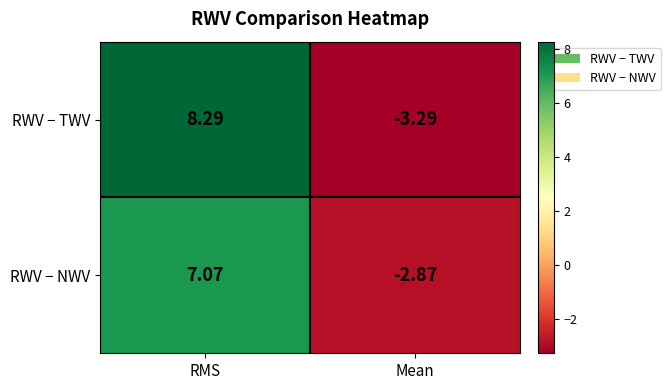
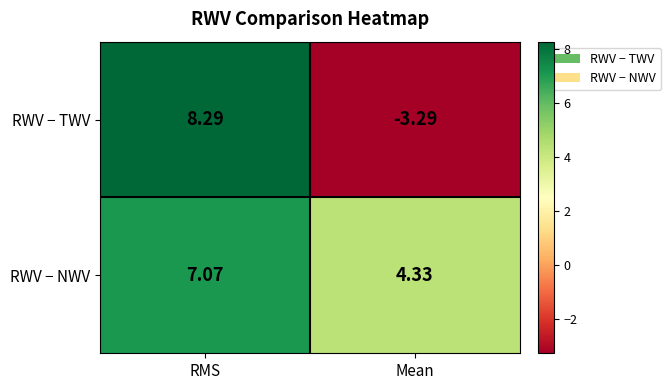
RWV − NWV, Mean: -2.87 -> 4.33
